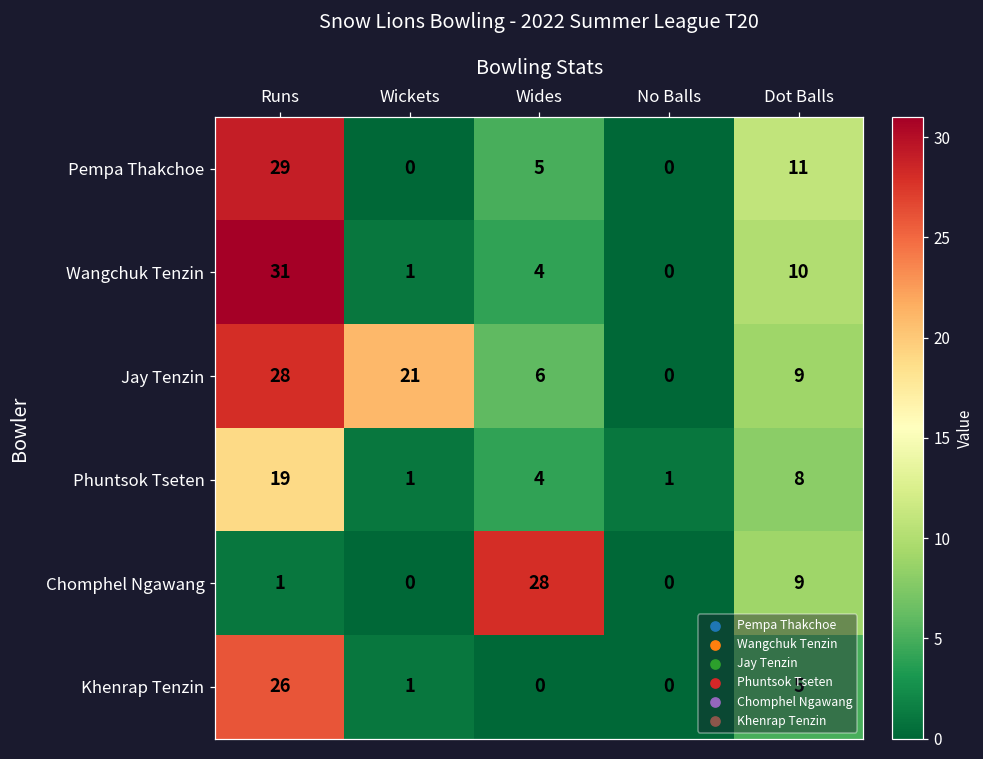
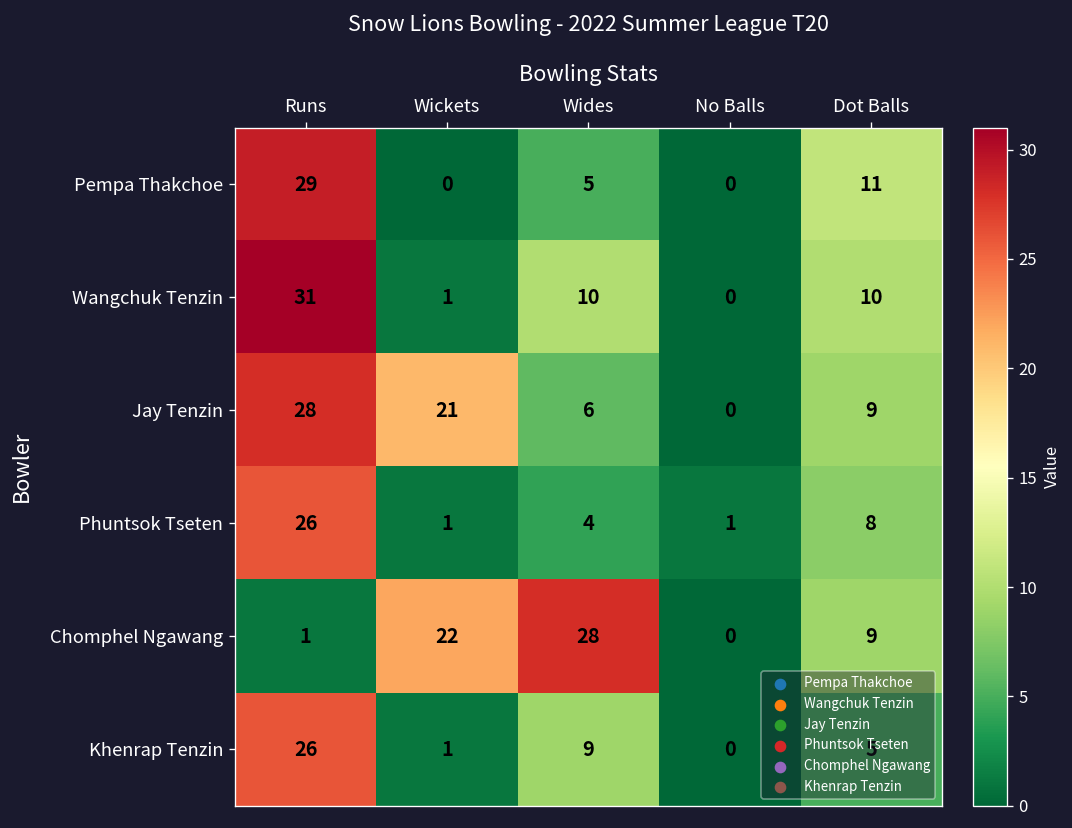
Wangchuk Tenzin, Wides: 4 -> 10
Phuntsok Tseten, Runs: 19 -> 26
Chomphel Ngawang, Wickets: 0 -> 22
Khenrap Tenzin, Wides: 0 -> 9
